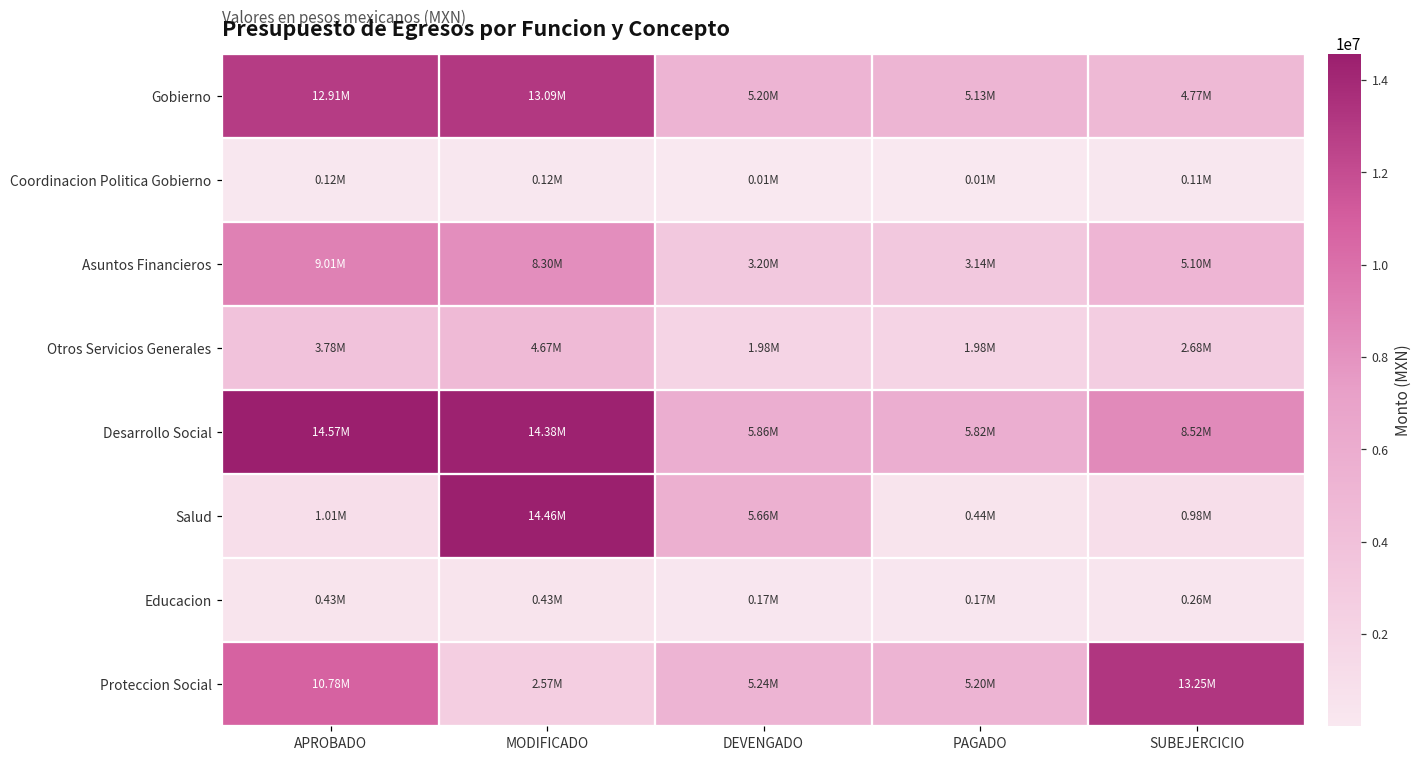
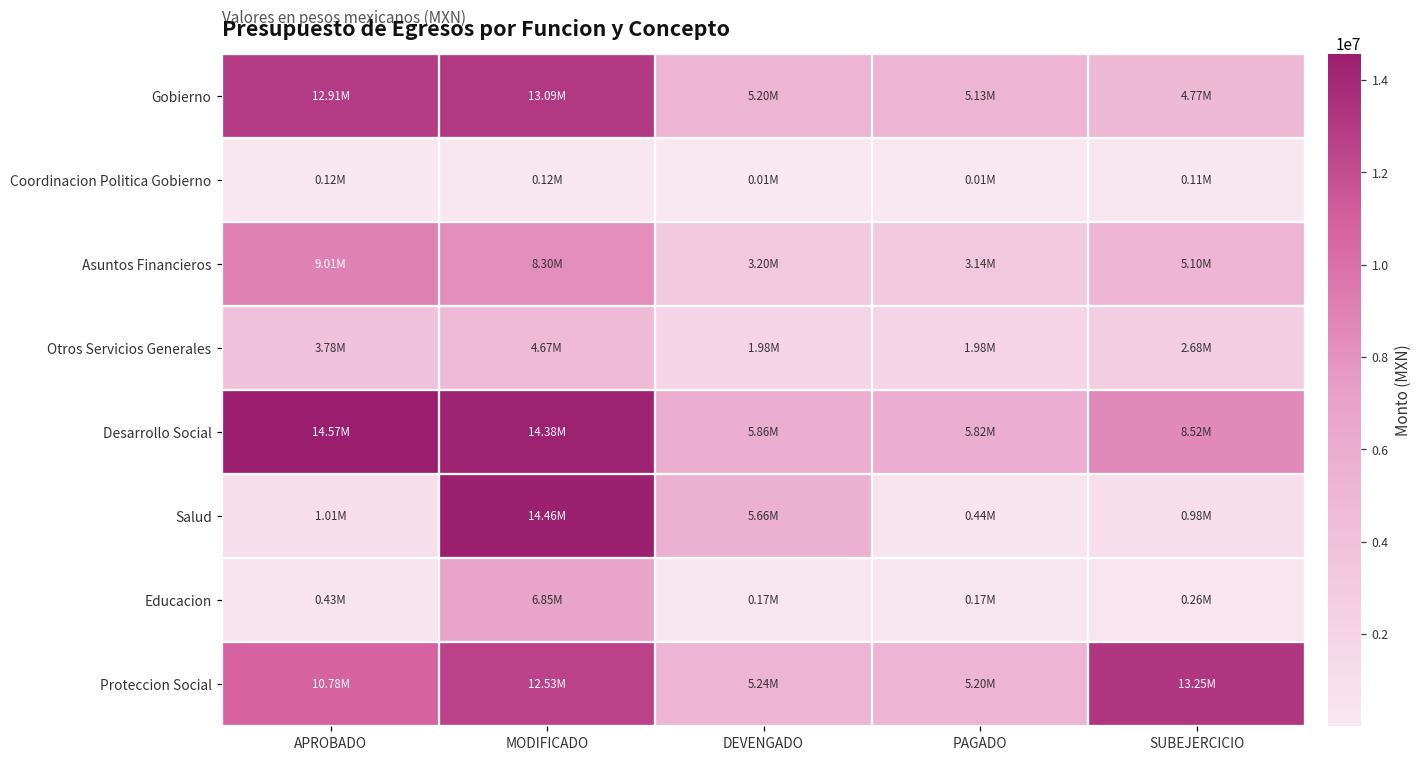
Educacion, MODIFICADO: 0.43M -> 6.85M
Proteccion Social, MODIFICADO: 2.57M -> 12.53M
